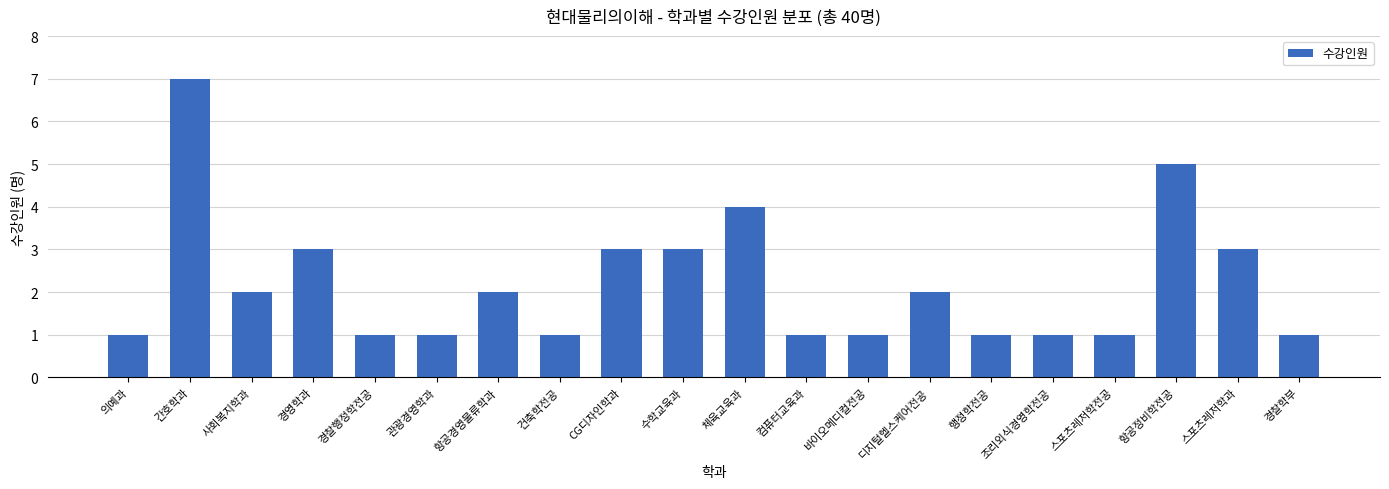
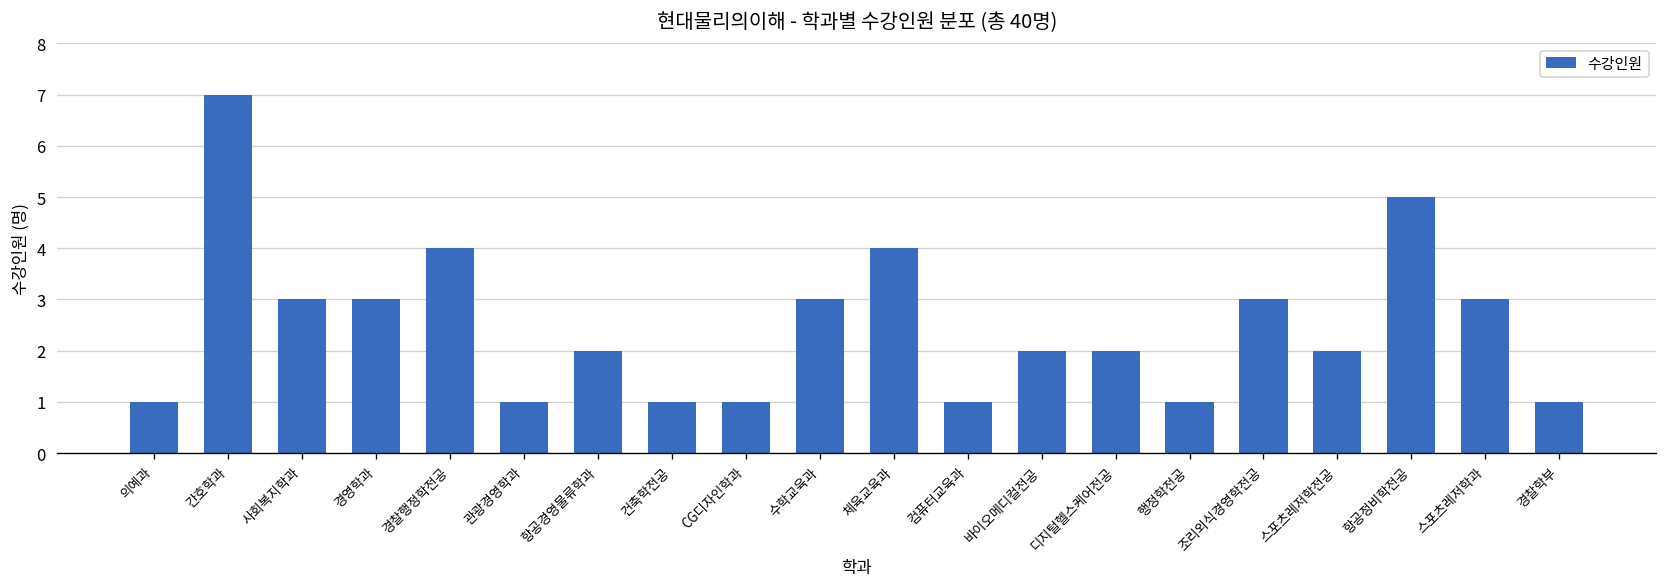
사회복지학과: 2 -> 3
경찰행정학전공: 1 -> 4
CG디자인학과: 3 -> 1
바이오메디컬전공: 1 -> 2
조리외식경영학전공: 1 -> 3
스포츠레저학전공: 1 -> 2
